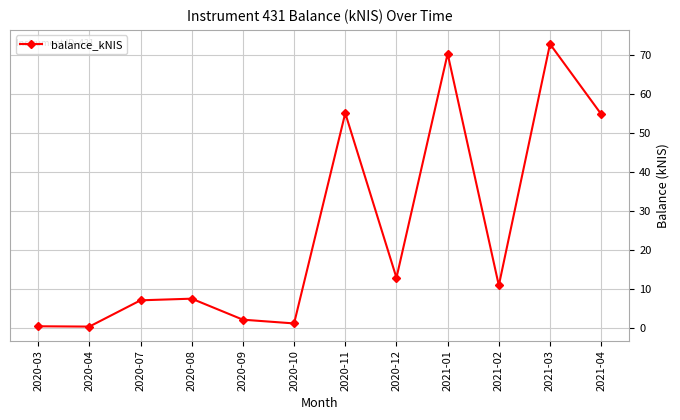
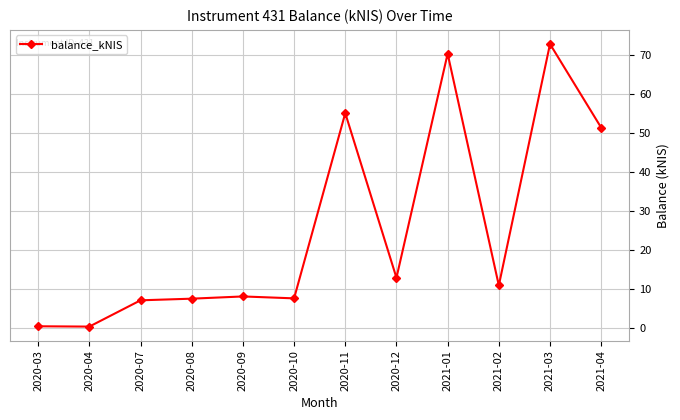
2020-09: 2 -> 8
2020-10: 1 -> 8
2021-04: 55 -> 51
